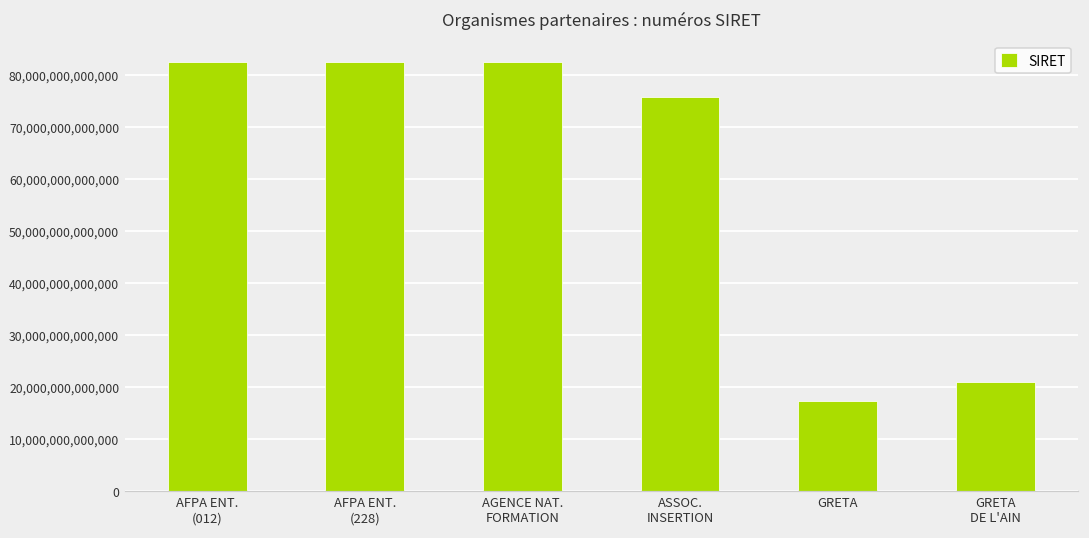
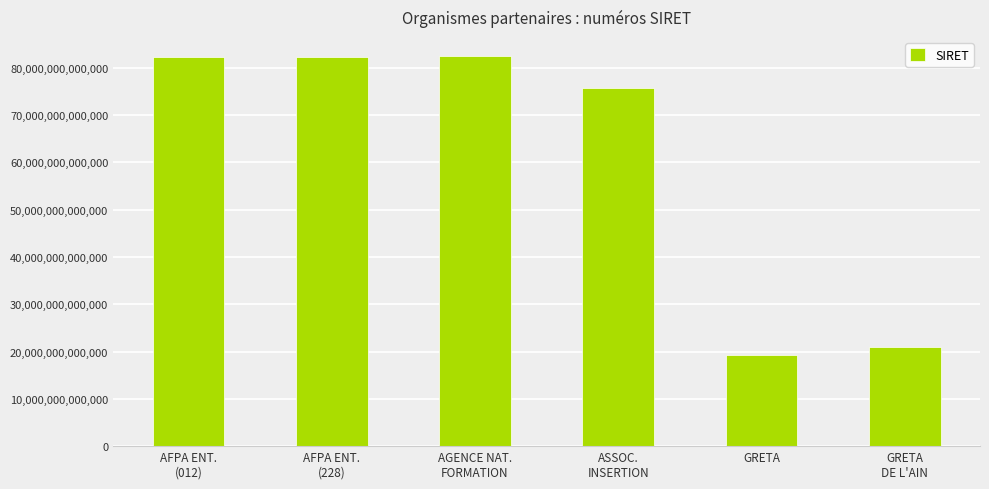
GRETA: 17,000,000,000,000 -> 19,000,000,000,000
